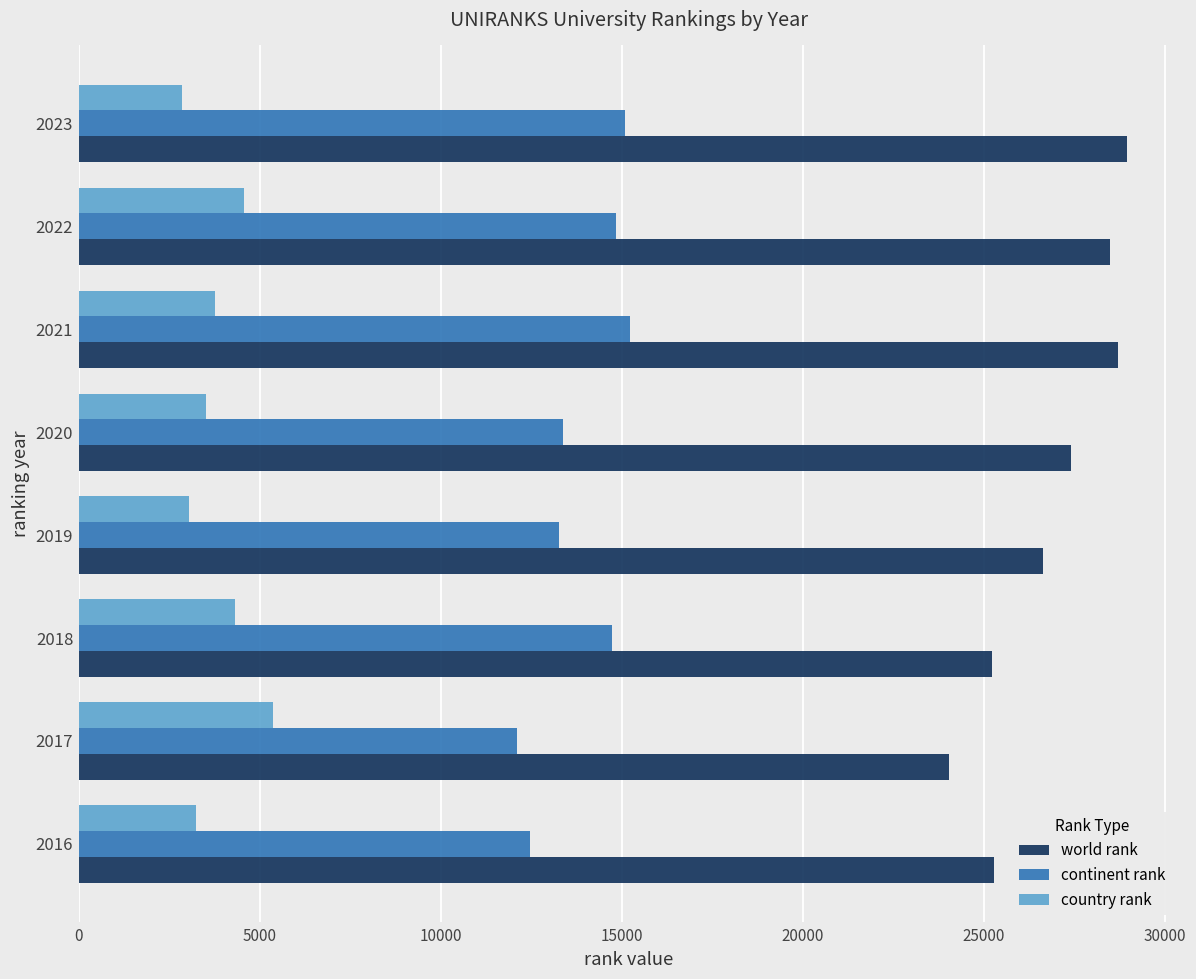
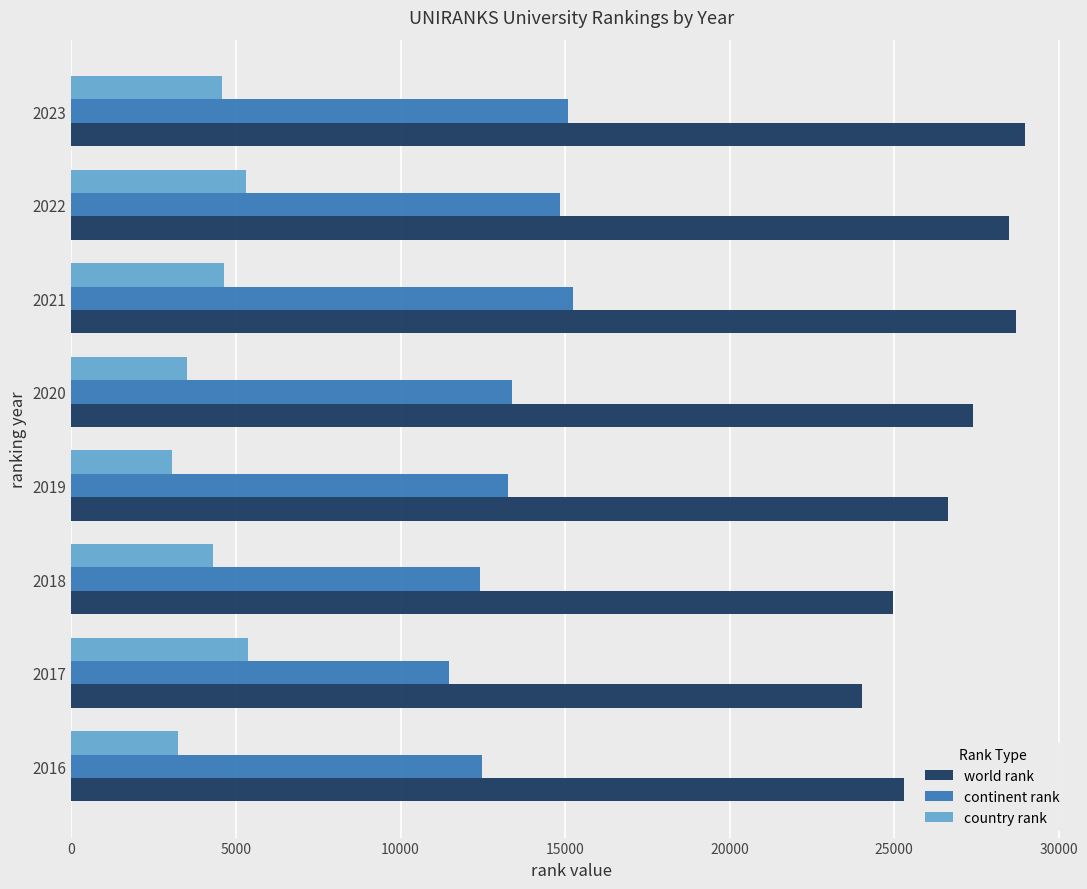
country rank, 2023: 2900 -> 4600
country rank, 2022: 4600 -> 5300
country rank, 2021: 3800 -> 4600
continent rank, 2018: 14700 -> 12400
world rank, 2018: 25200 -> 25000
continent rank, 2017: 12100 -> 11500
